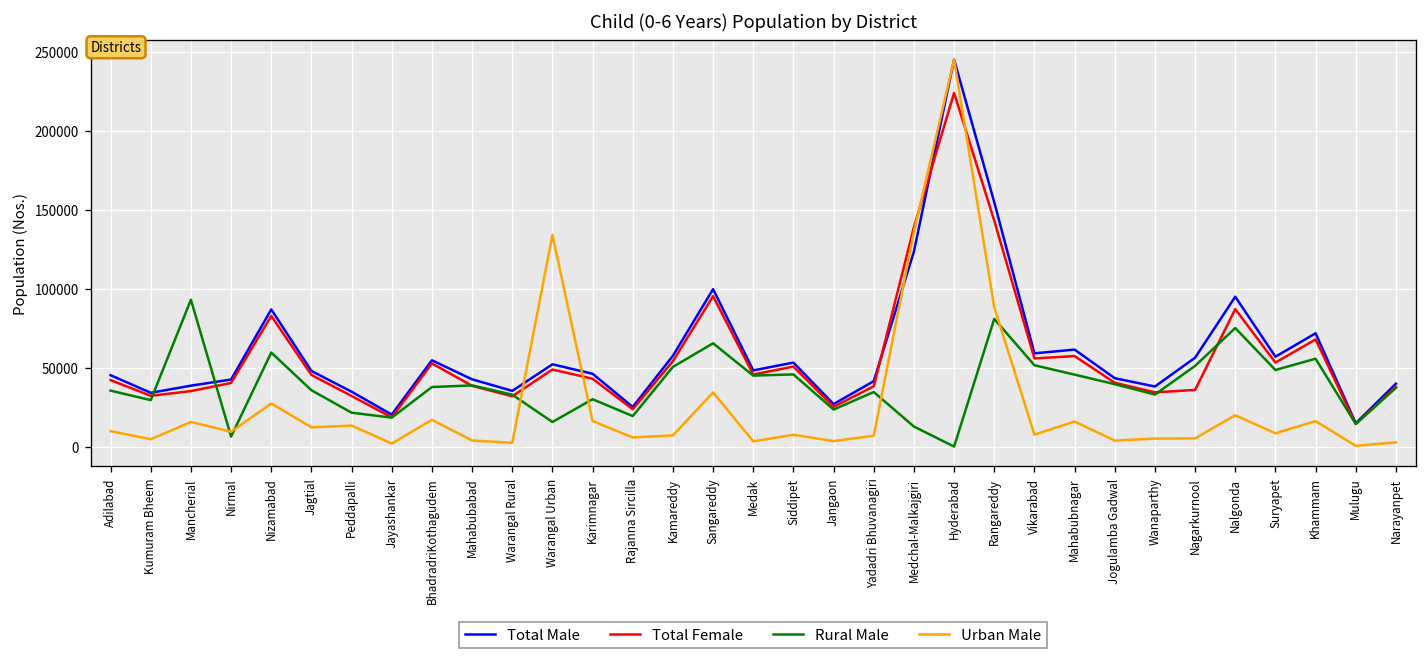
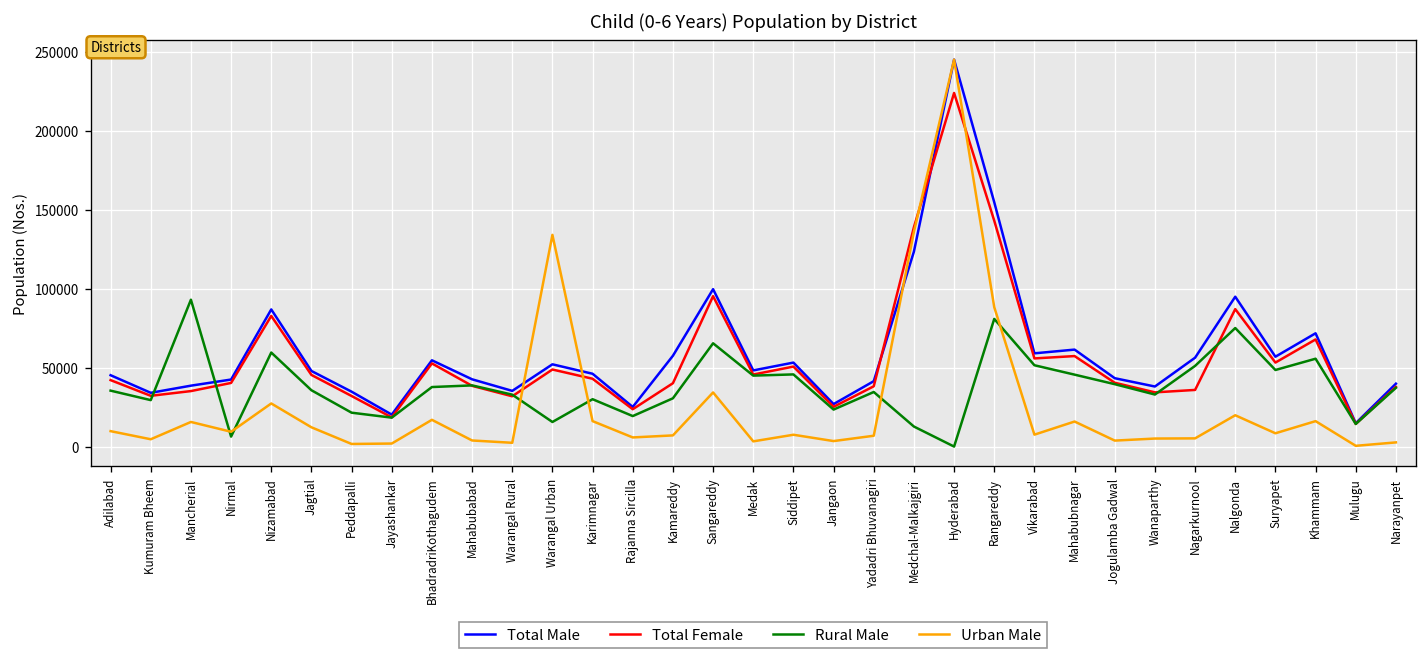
Urban Male, Peddapalli: 13000 -> 2000
Total Female, Kamareddy: 54000 -> 40000
Rural Male, Kamareddy: 50000 -> 31000
